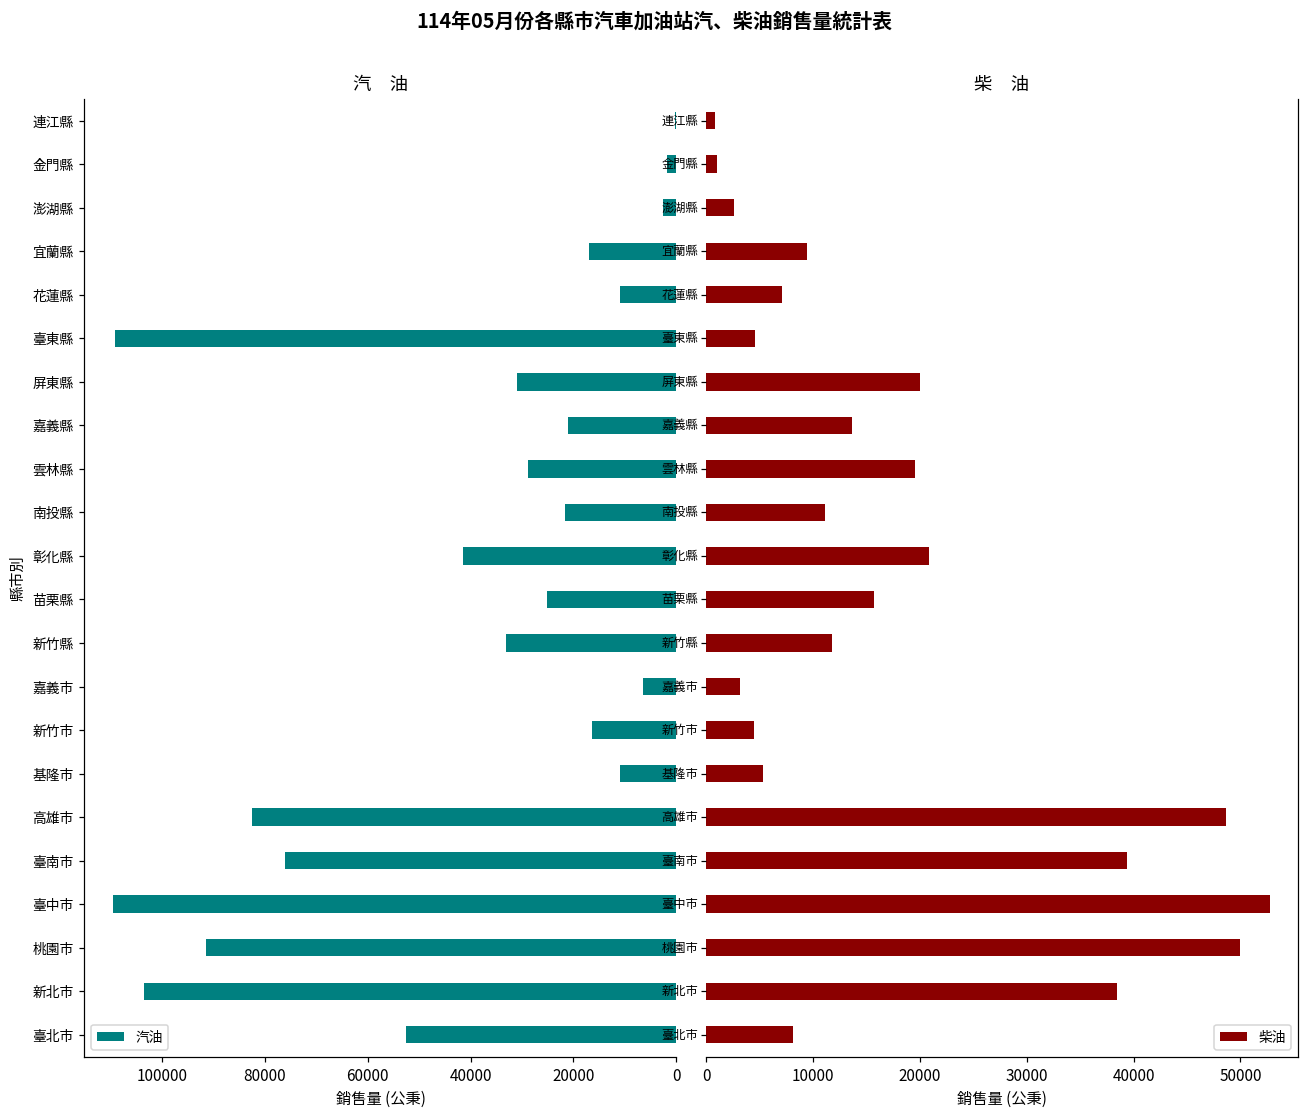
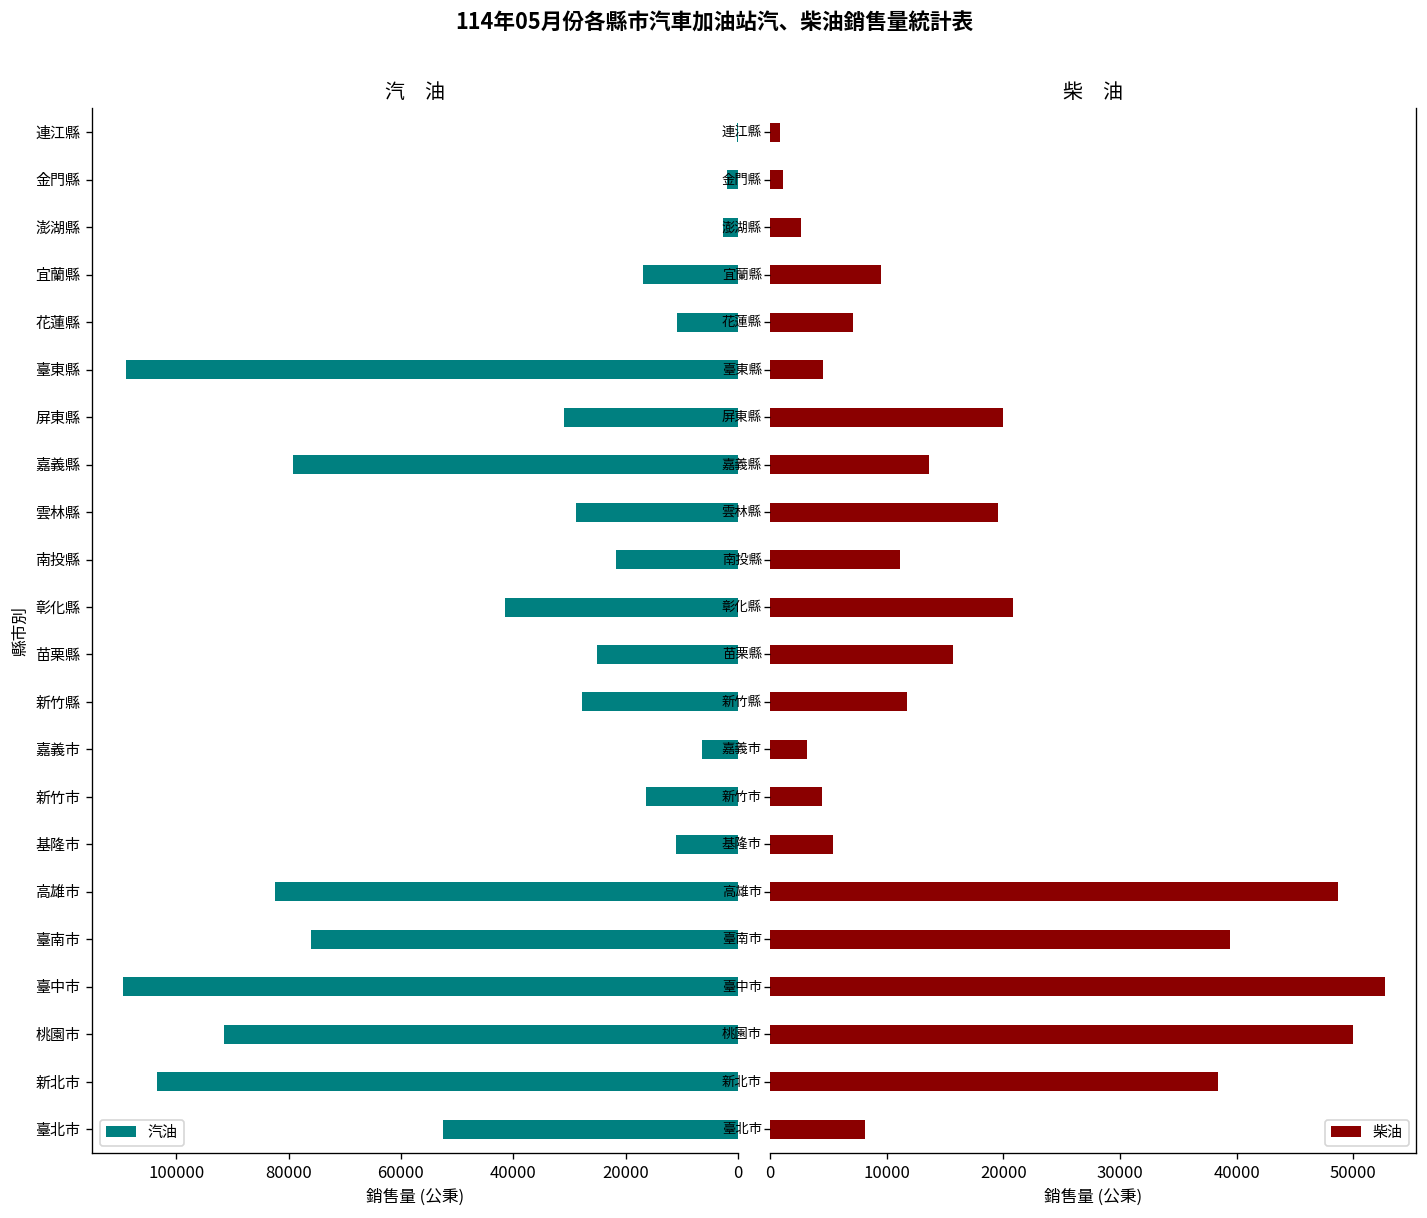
汽 油, 嘉義縣: 21000 -> 79000
汽 油, 新竹縣: 33000 -> 28000
